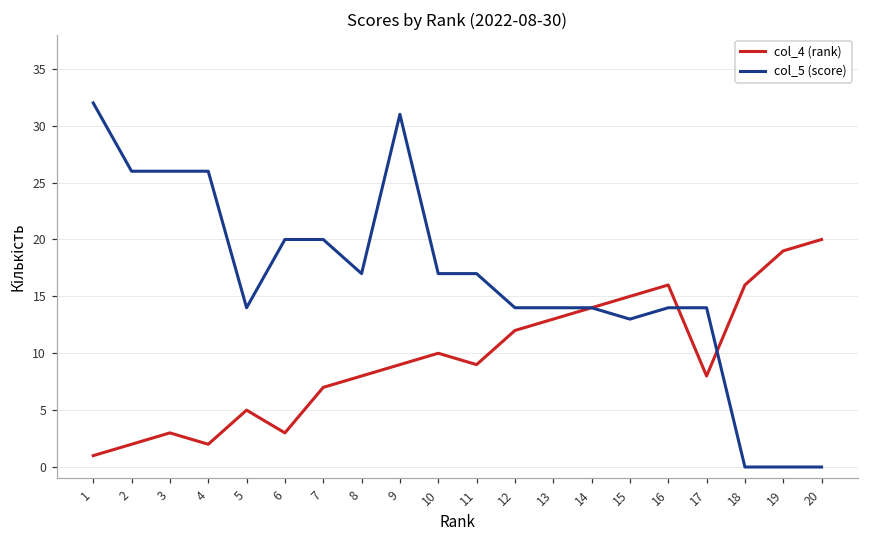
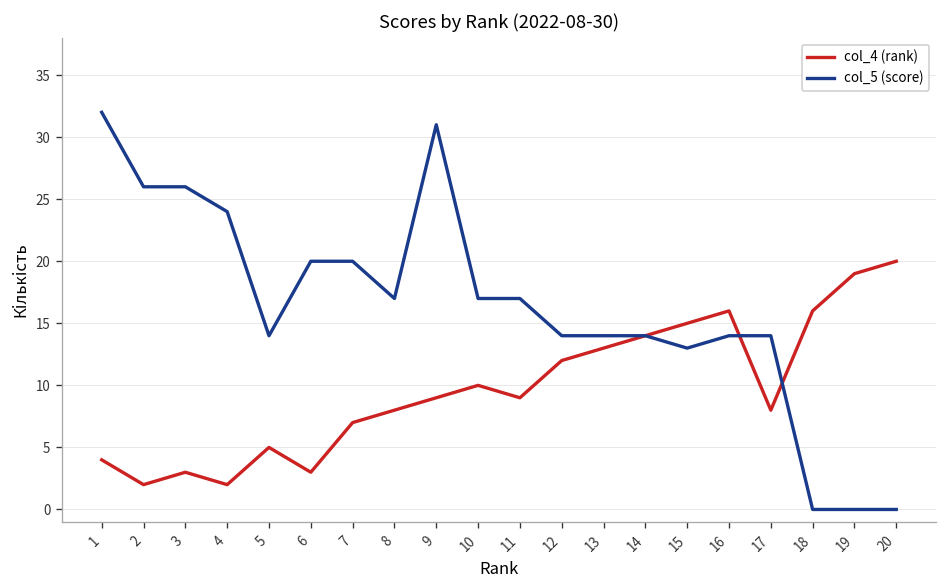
col_4 (rank), 1: 1 -> 4
col_5 (score), 4: 26 -> 24
